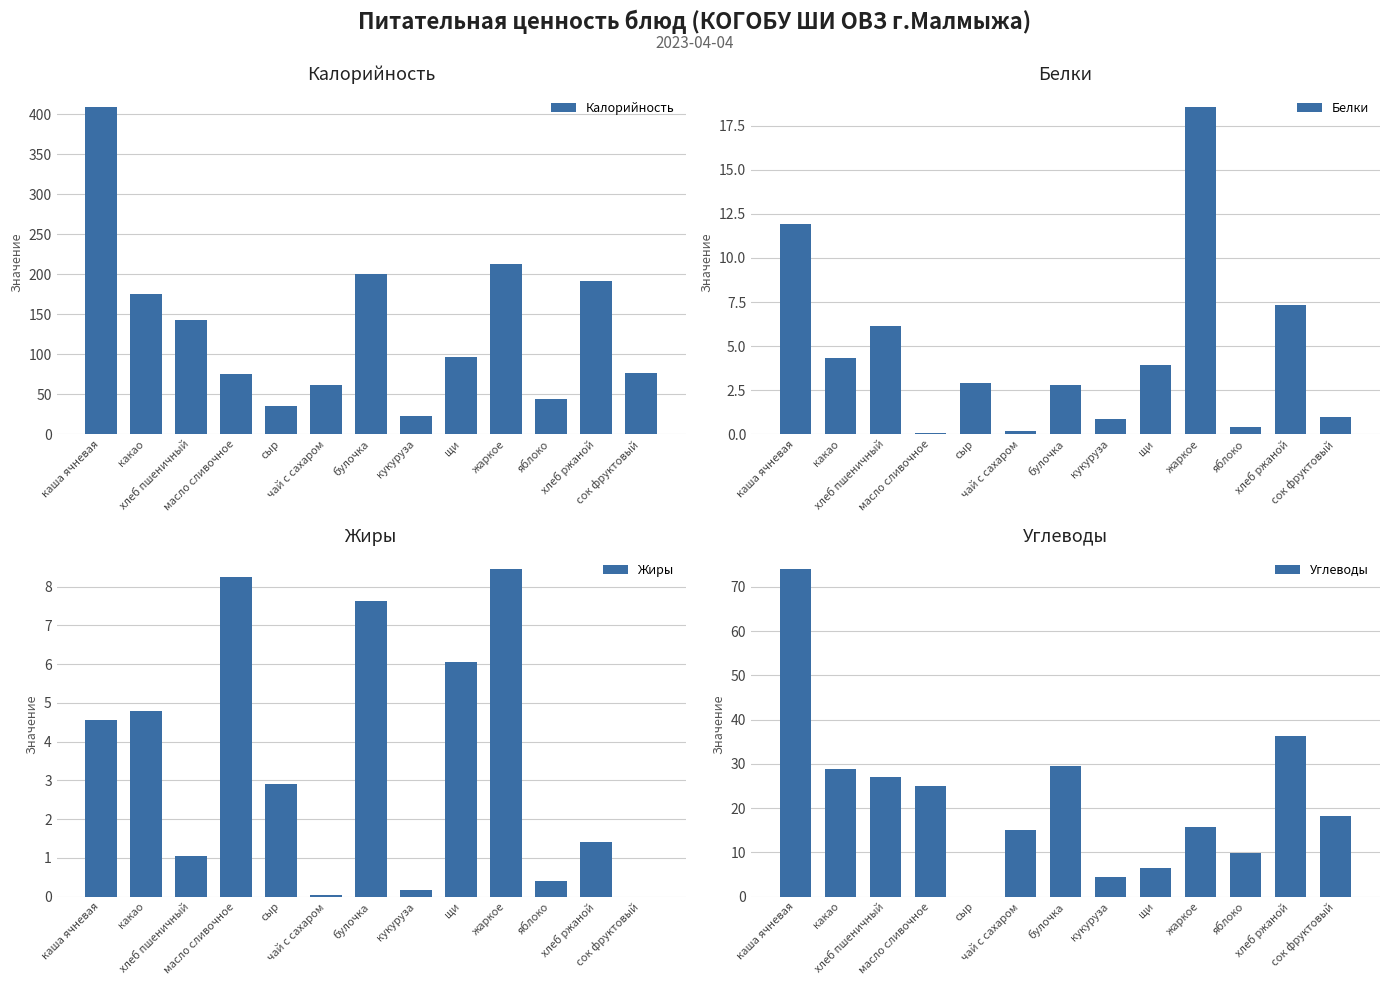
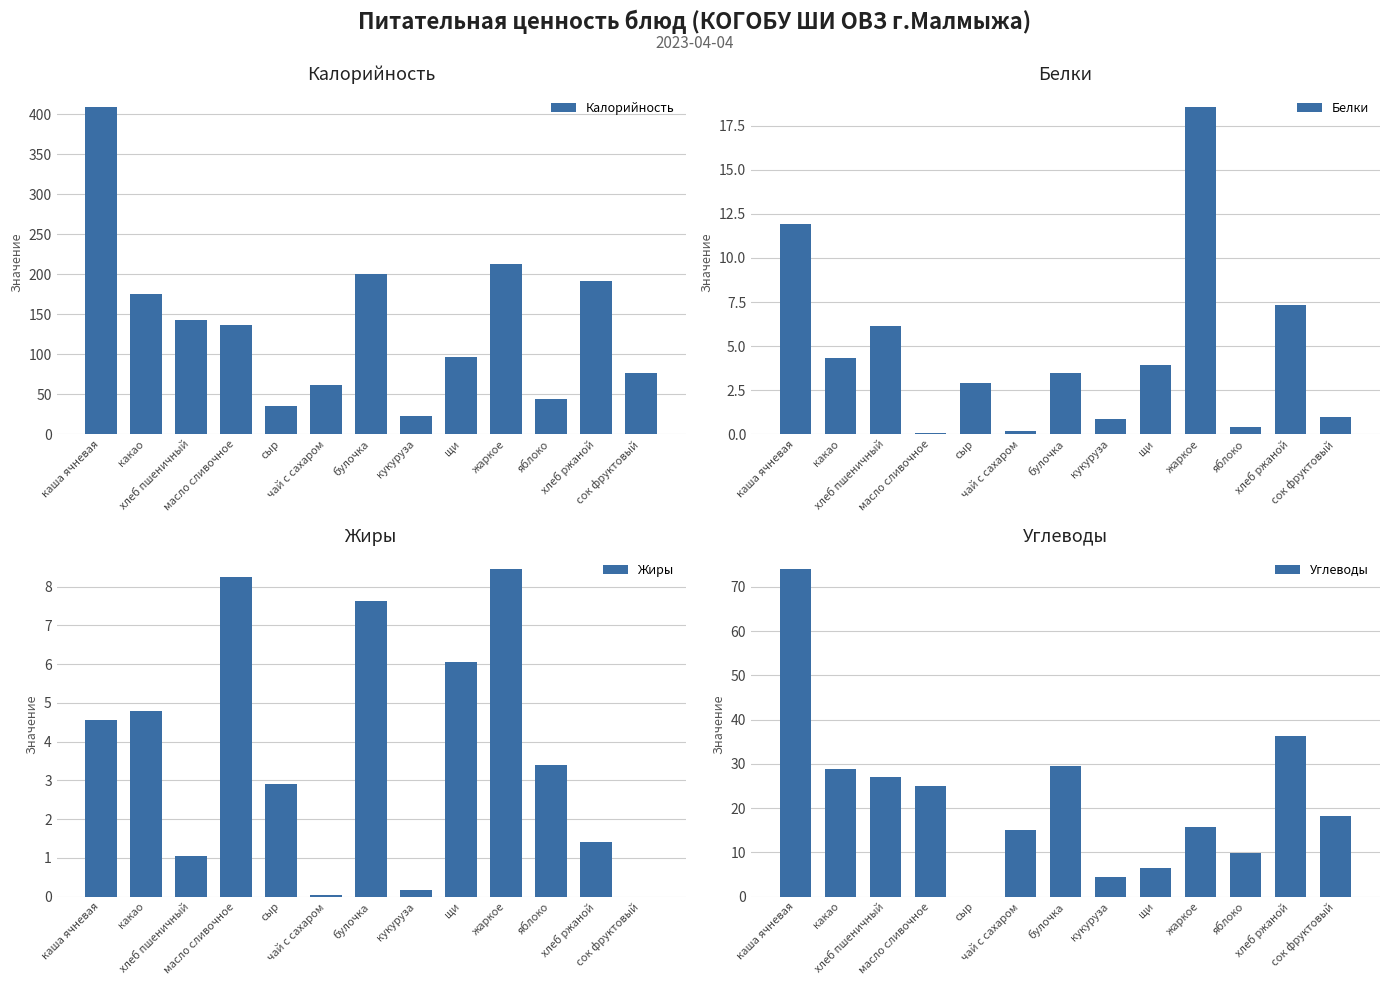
Калорийность, масло сливочное: 70 -> 140
Белки, булочка: 2.8 -> 3.5
Жиры, яблоко: 0.4 -> 3.4
